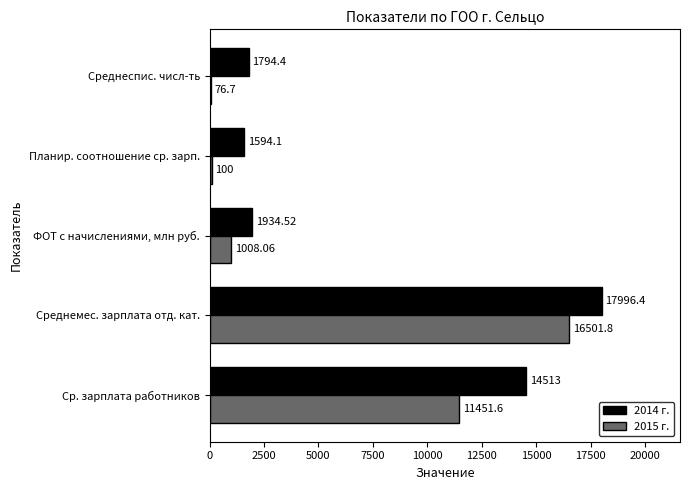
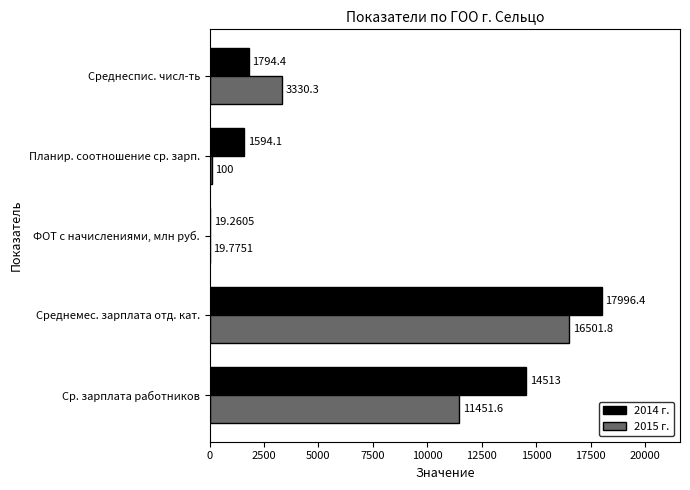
2015 г., Среднеспис. числ-ть: 76.7 -> 3330.3
2014 г., ФОТ с начислениями, млн руб.: 1934.52 -> 19.2605
2015 г., ФОТ с начислениями, млн руб.: 1008.06 -> 19.7751
